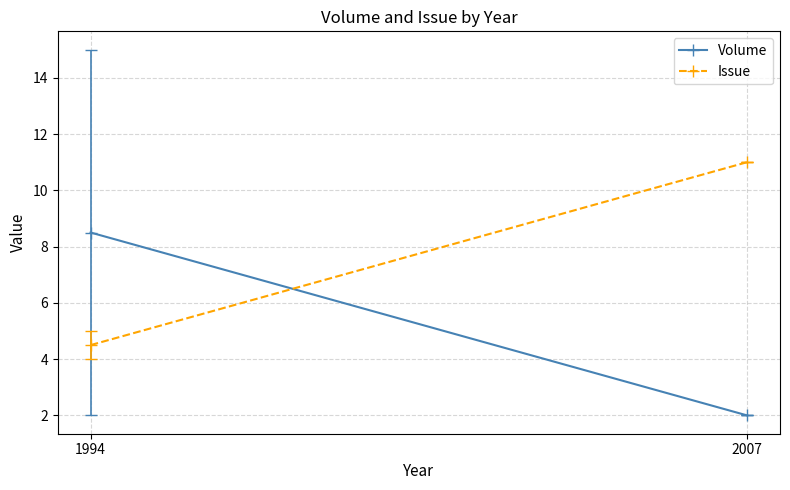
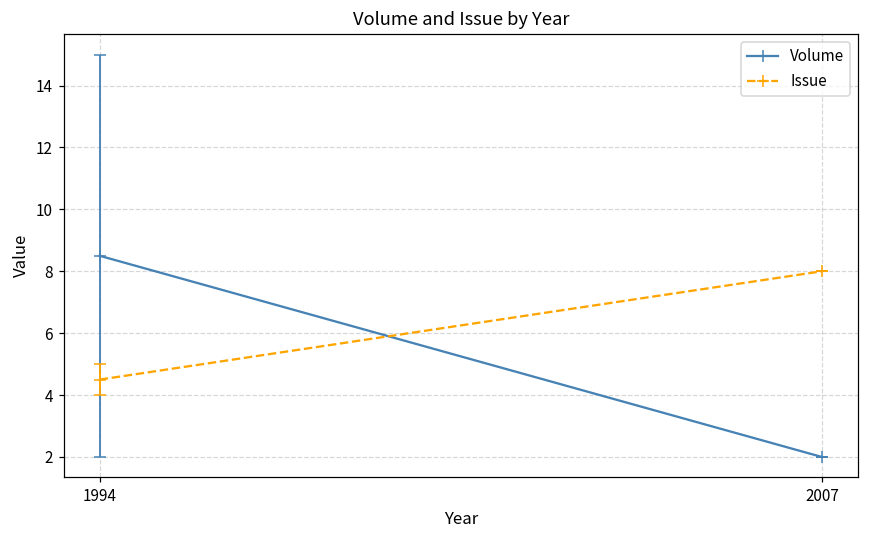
Issue, 2007: 11 -> 8
